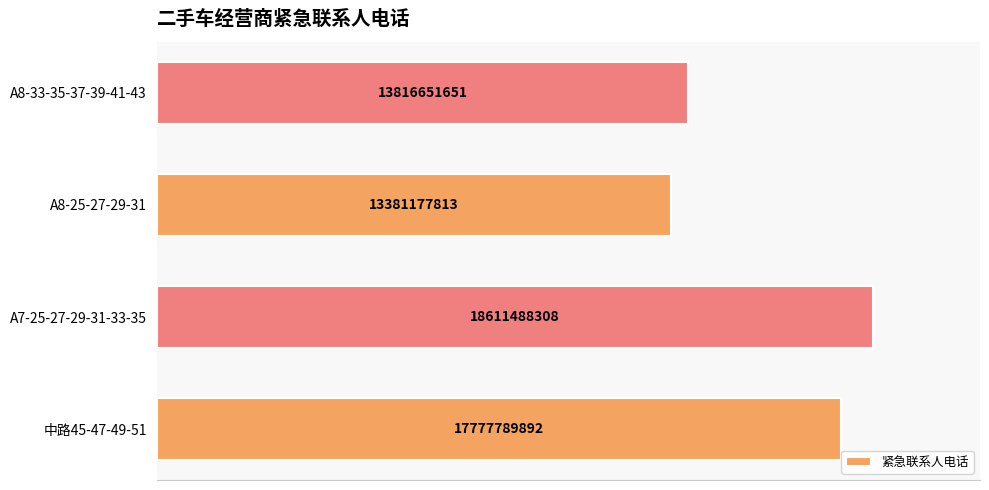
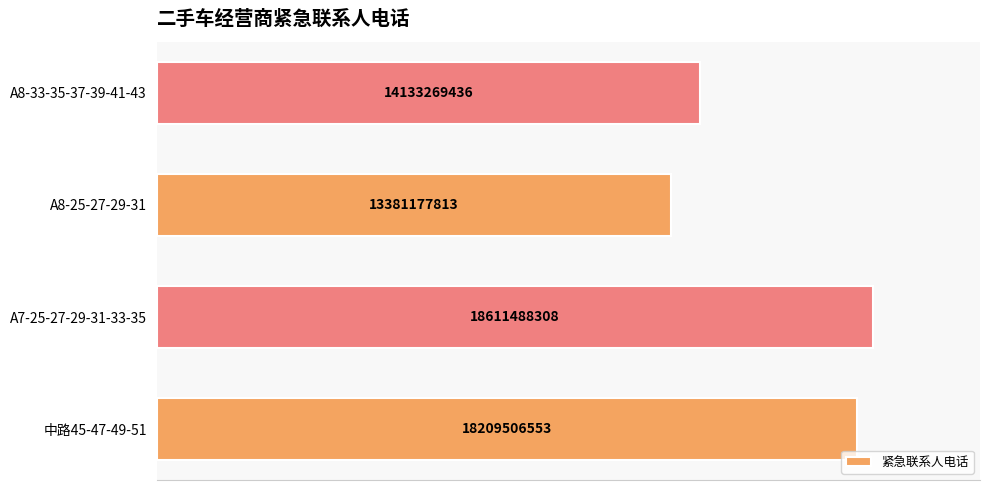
A8-33-35-37-39-41-43: 13816651651 -> 14133269436
中路45-47-49-51: 17777789892 -> 18209506553
